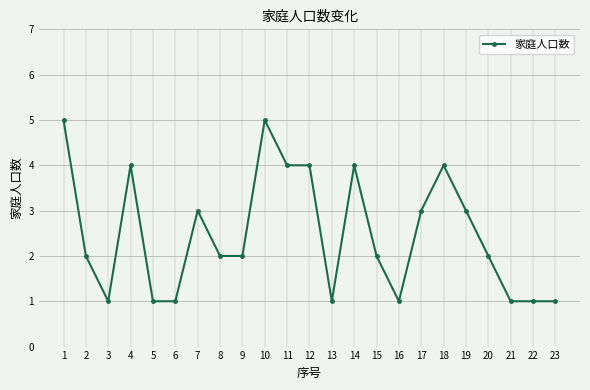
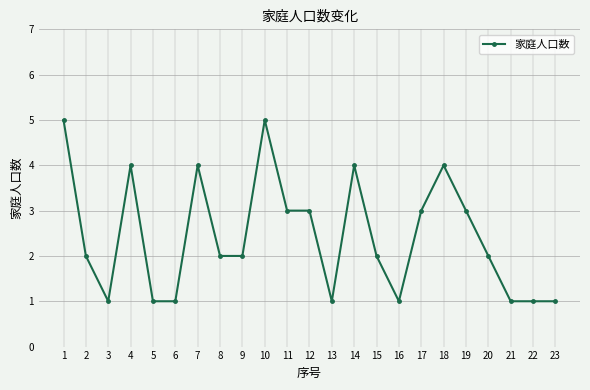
7: 3 -> 4
11: 4 -> 3
12: 4 -> 3
